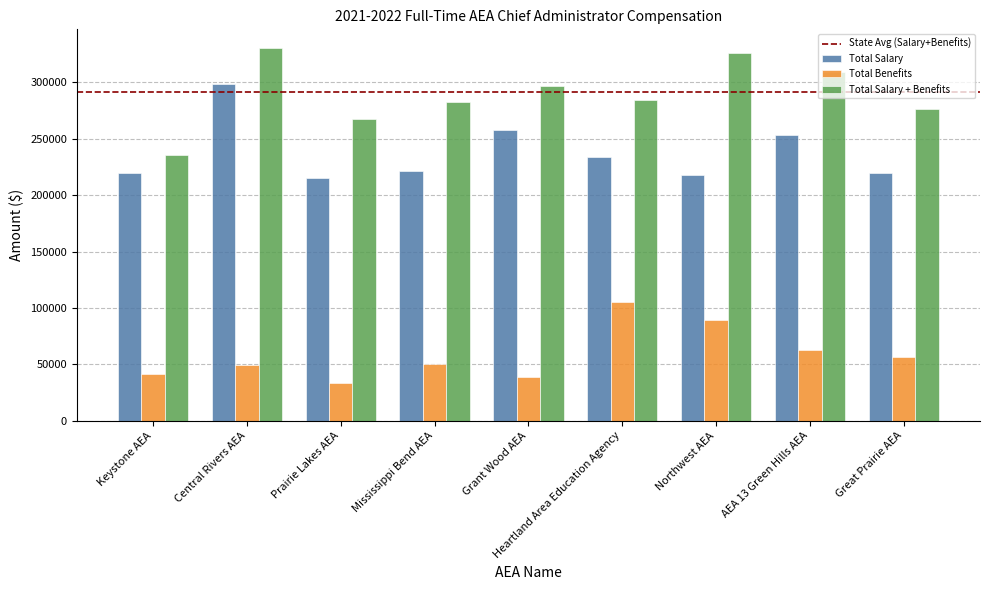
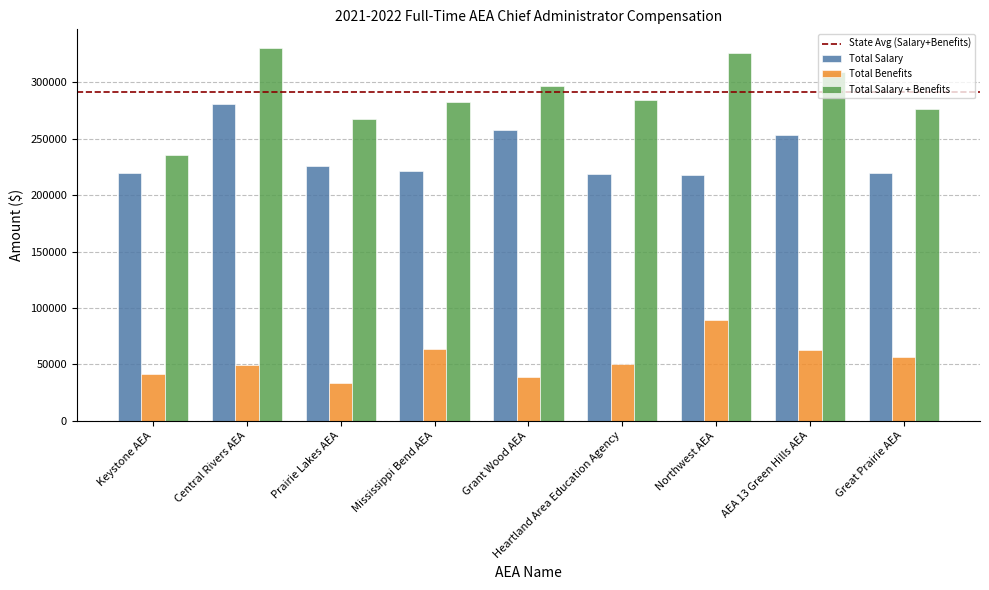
Total Salary, Central Rivers AEA: 298000 -> 281000
Total Salary, Prairie Lakes AEA: 215000 -> 226000
Total Benefits, Mississippi Bend AEA: 50000 -> 63000
Total Salary, Heartland Area Education Agency: 234000 -> 219000
Total Benefits, Heartland Area Education Agency: 106000 -> 51000
